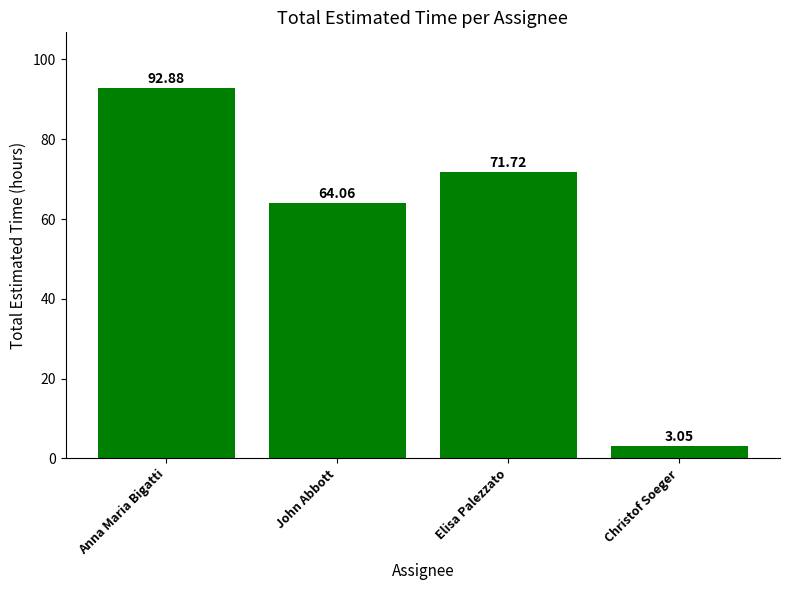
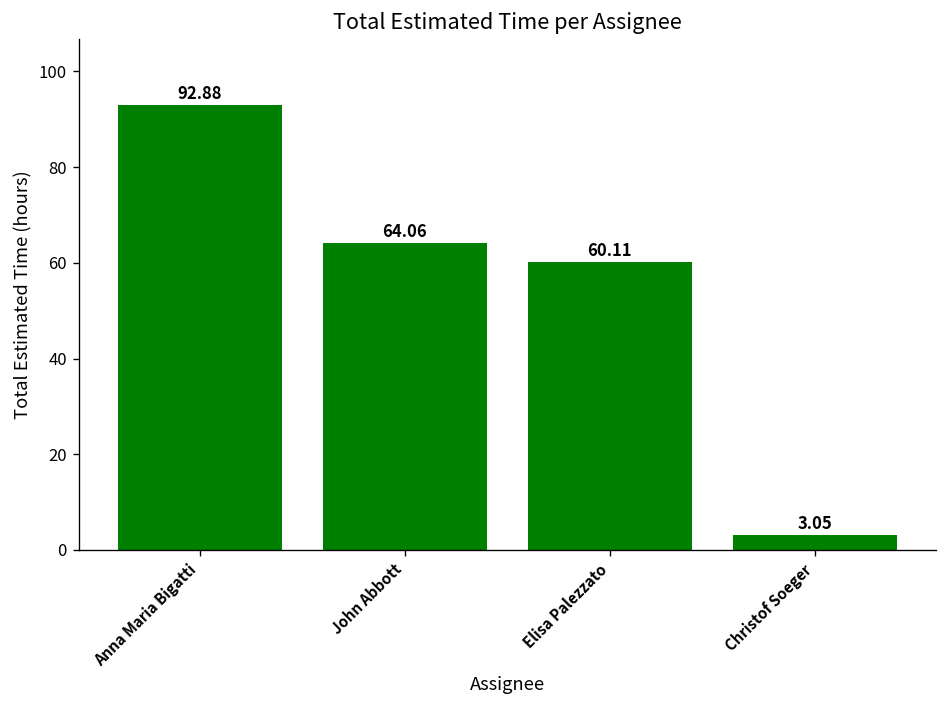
Elisa Palezzato: 71.72 -> 60.11
